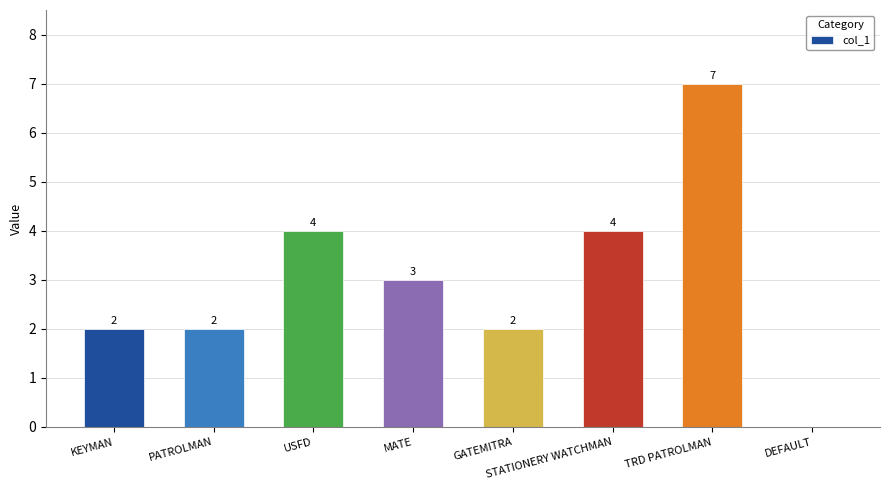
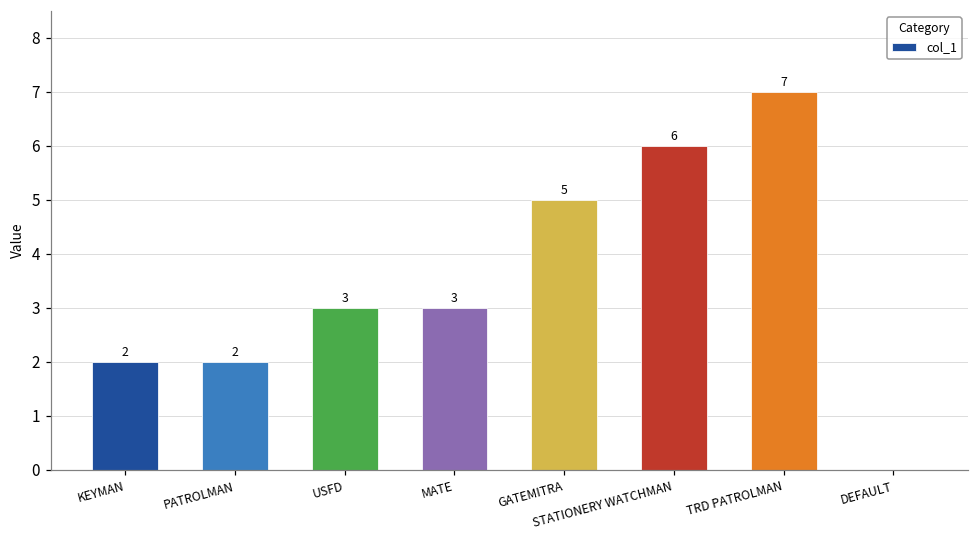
USFD: 4 -> 3
GATEMITRA: 2 -> 5
STATIONERY WATCHMAN: 4 -> 6
